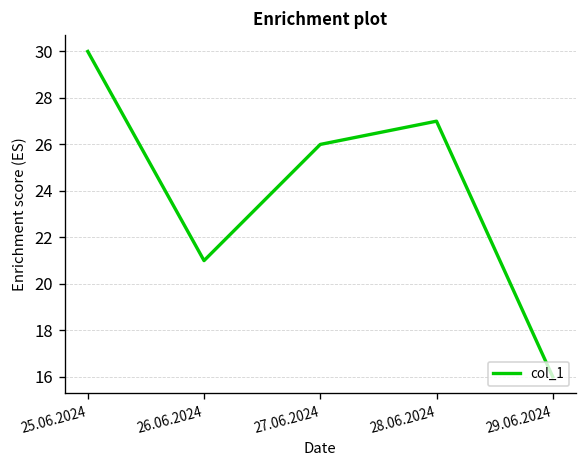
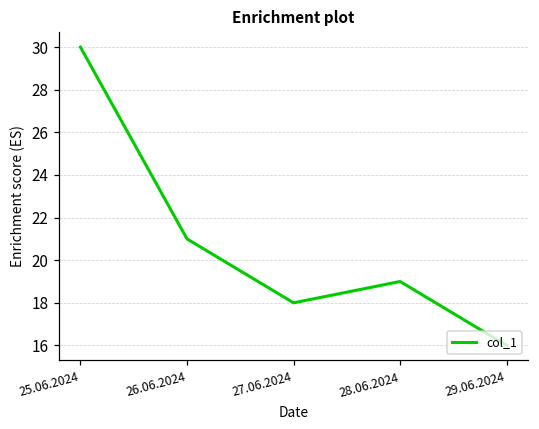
27.06.2024: 26 -> 18
28.06.2024: 27 -> 19
